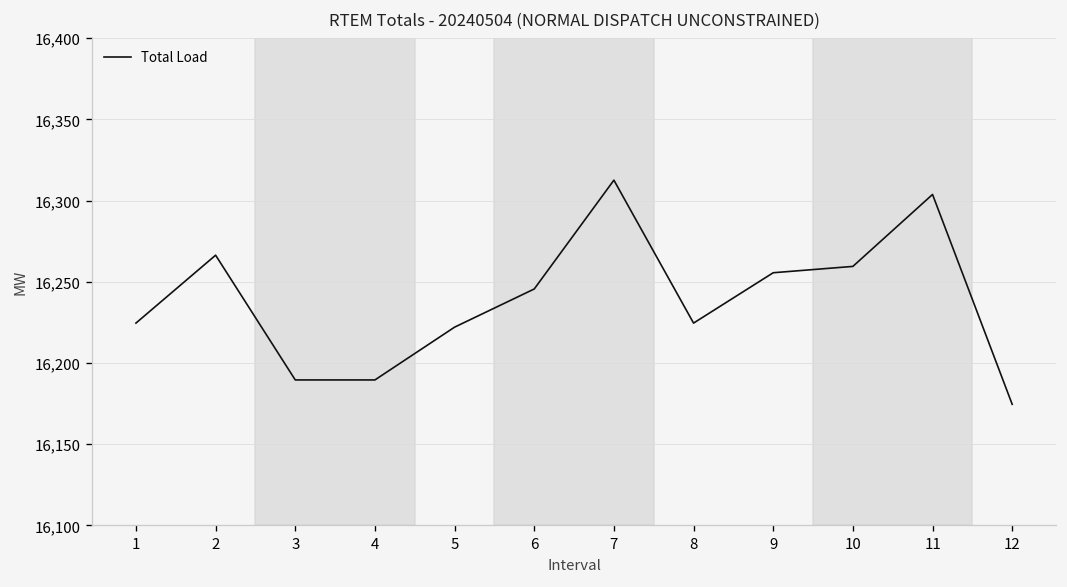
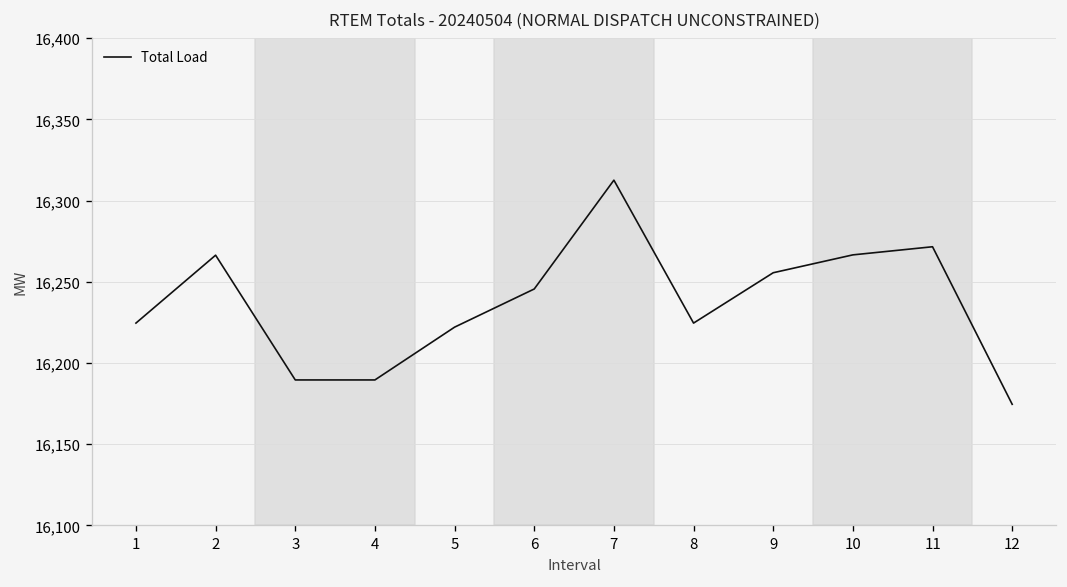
10: 16,260 -> 16,267
11: 16,304 -> 16,272
